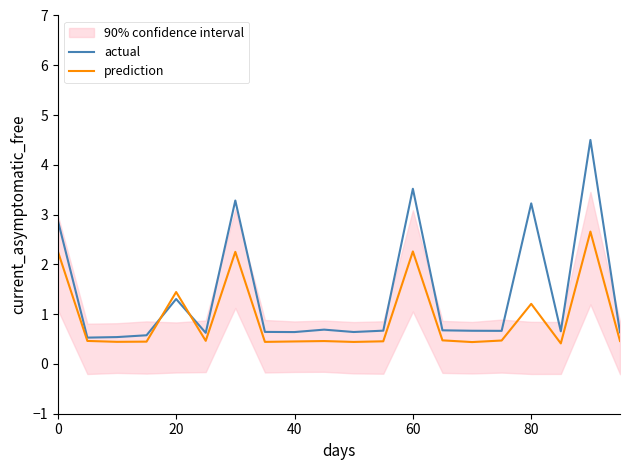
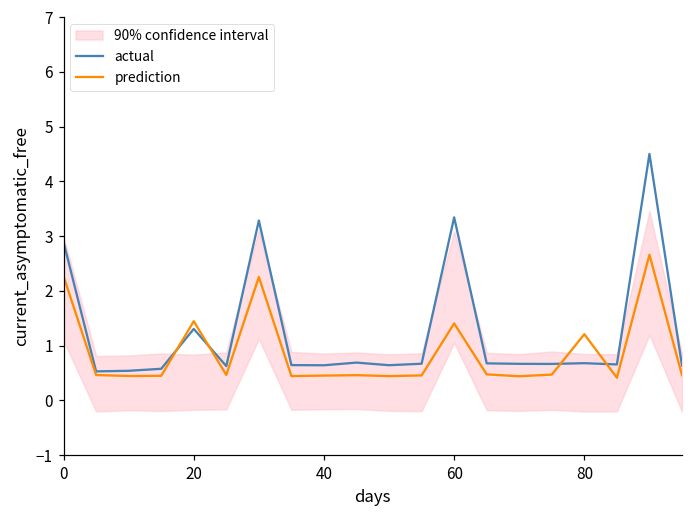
actual, 60: 3.5 -> 3.3
prediction, 60: 2.3 -> 1.4
actual, 80: 3.2 -> 0.7
